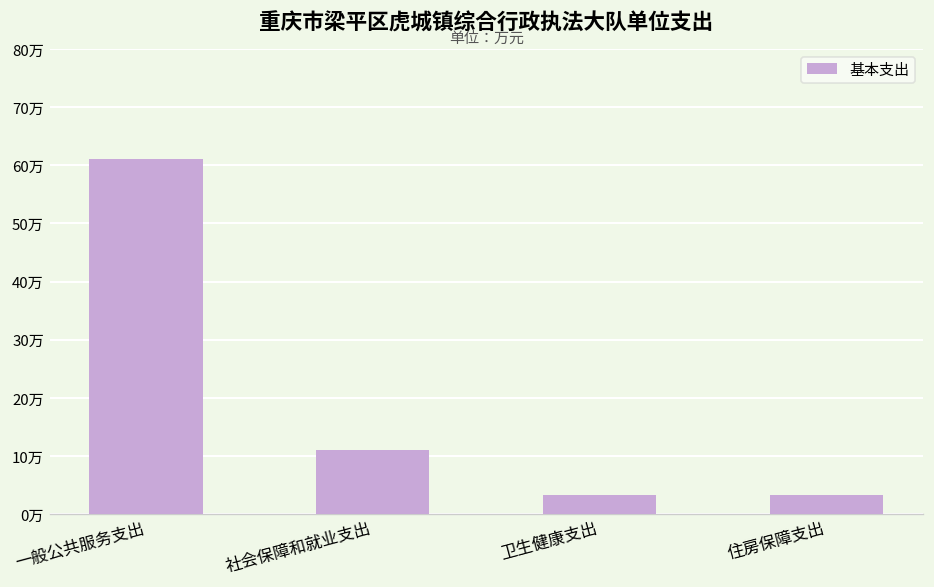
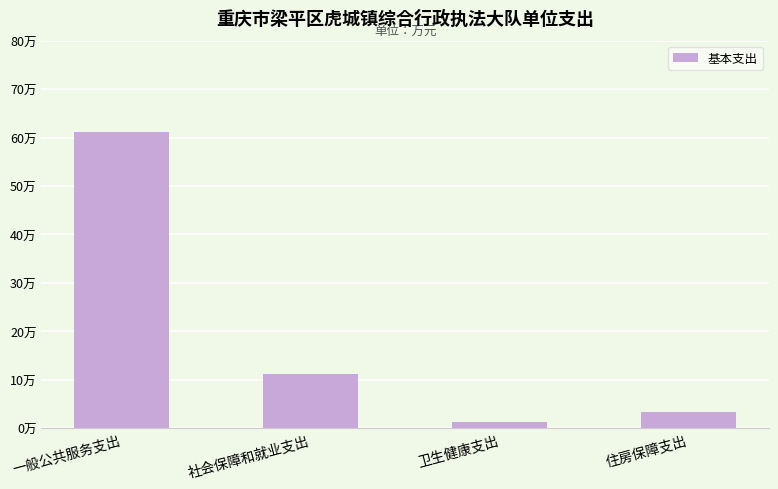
卫生健康支出: 3万 -> 1万
